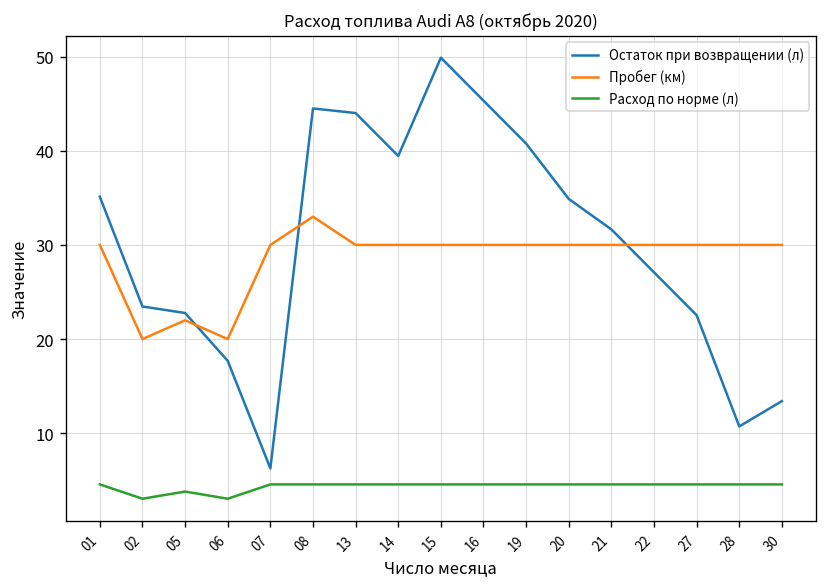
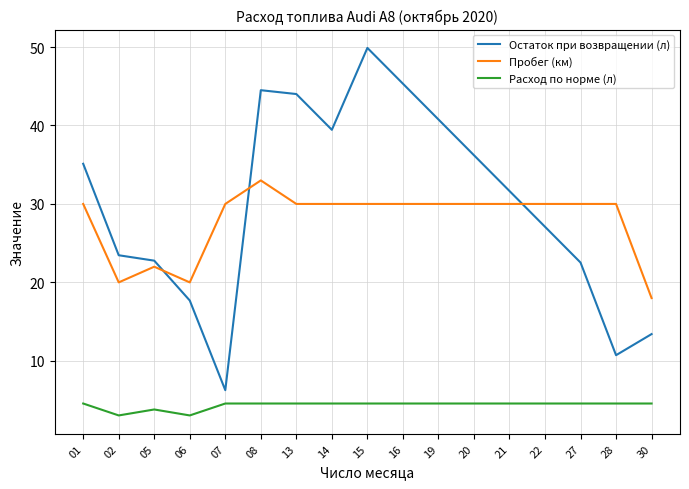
Остаток при возвращении (л), 20: 35 -> 36
Пробег (км), 30: 30 -> 18
